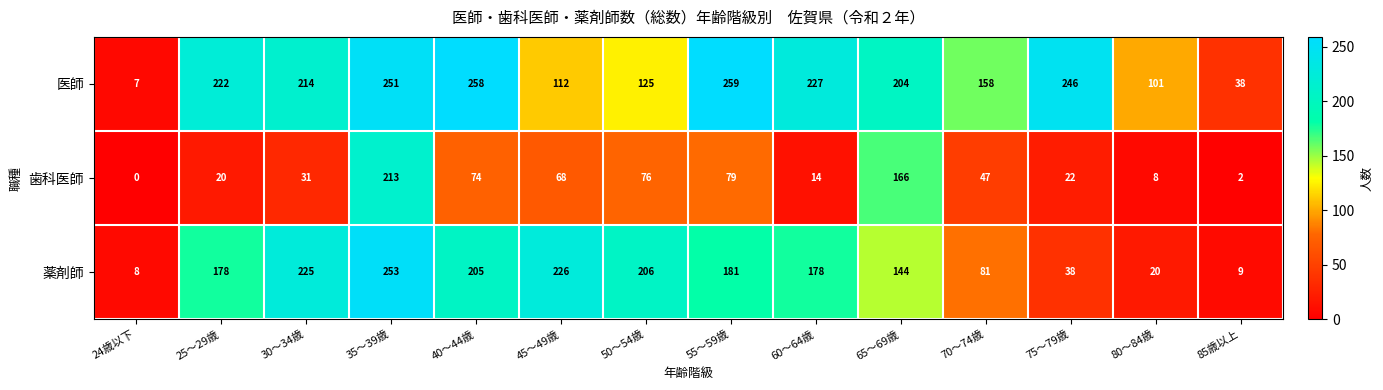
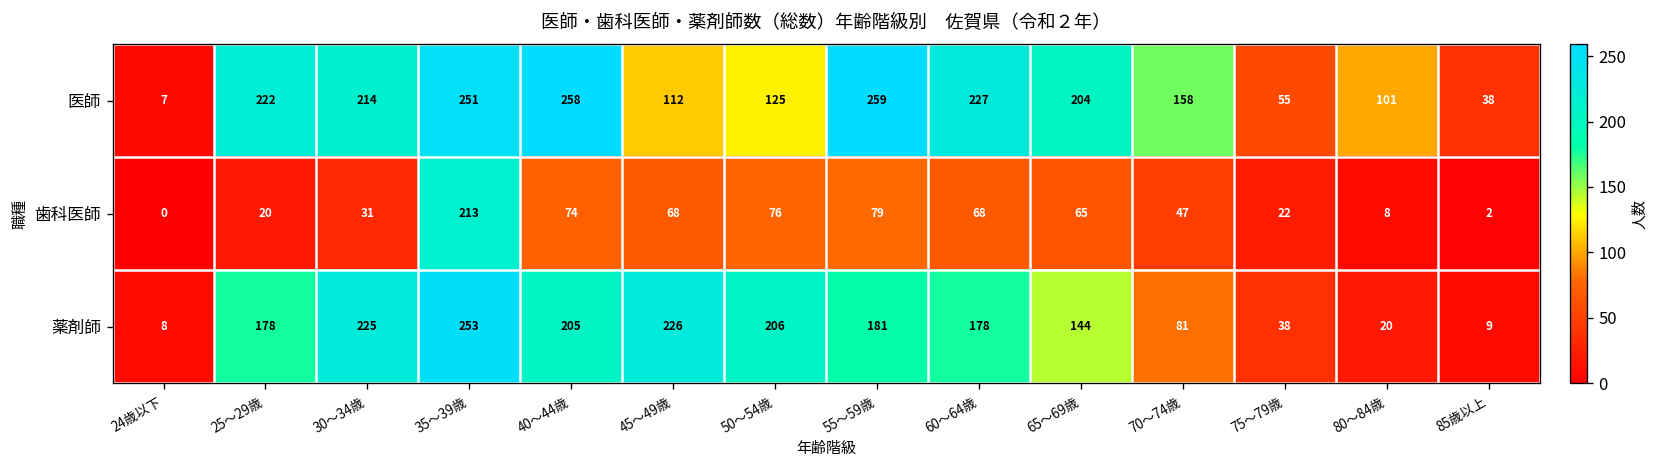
医師, 75～79歳: 246 -> 55
歯科医師, 60～64歳: 14 -> 68
歯科医師, 65～69歳: 166 -> 65
